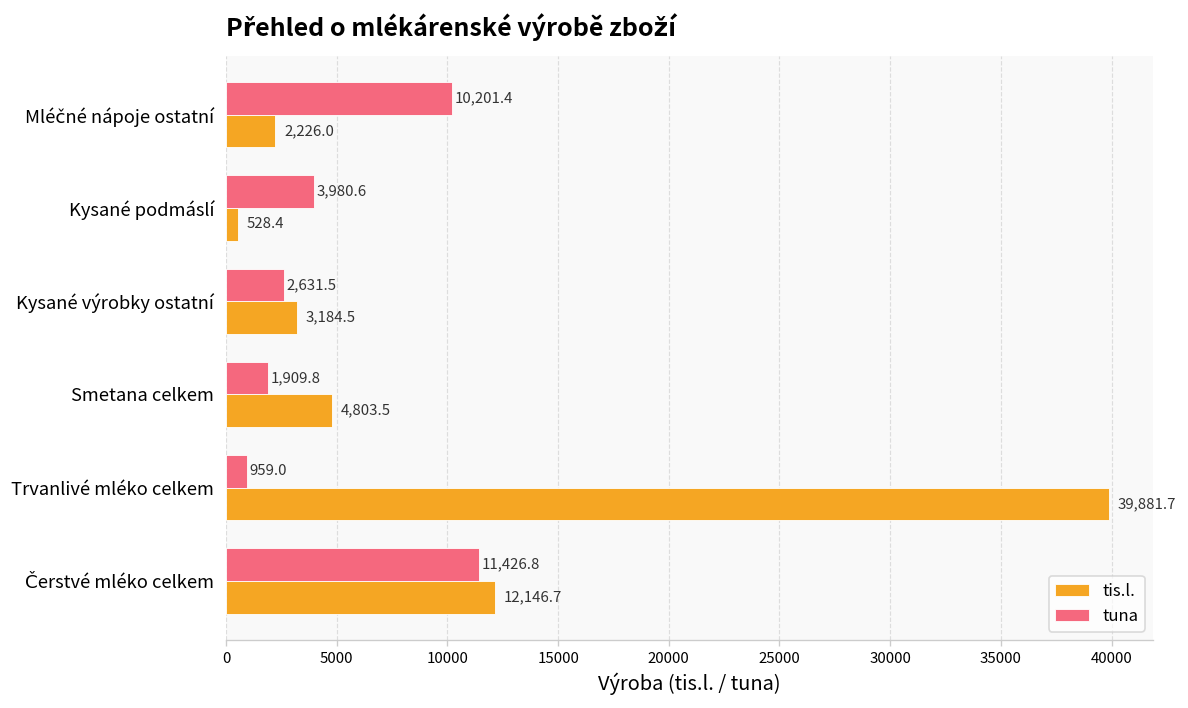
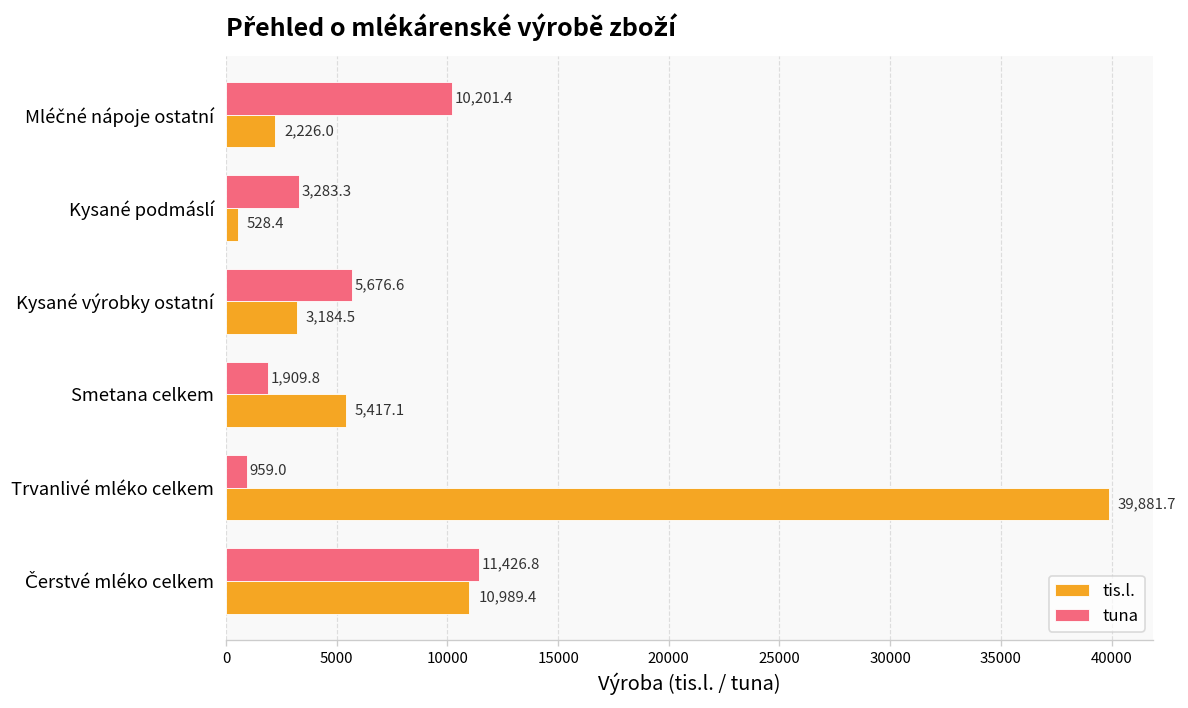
tuna, Kysané podmáslí: 3,980.6 -> 3,283.3
tuna, Kysané výrobky ostatní: 2,631.5 -> 5,676.6
tis.l., Smetana celkem: 4,803.5 -> 5,417.1
tis.l., Čerstvé mléko celkem: 12,146.7 -> 10,989.4
